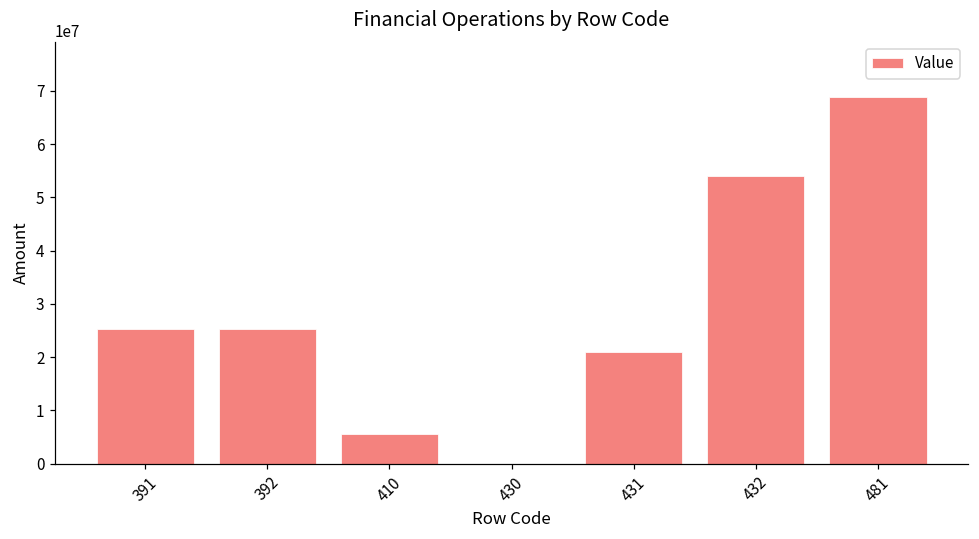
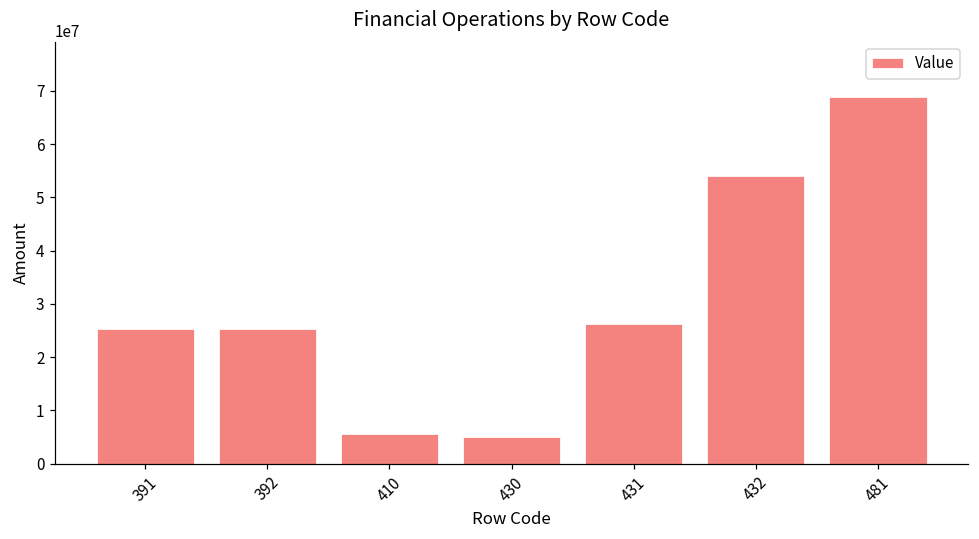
430: 0 -> 5000000
431: 21000000 -> 26000000
